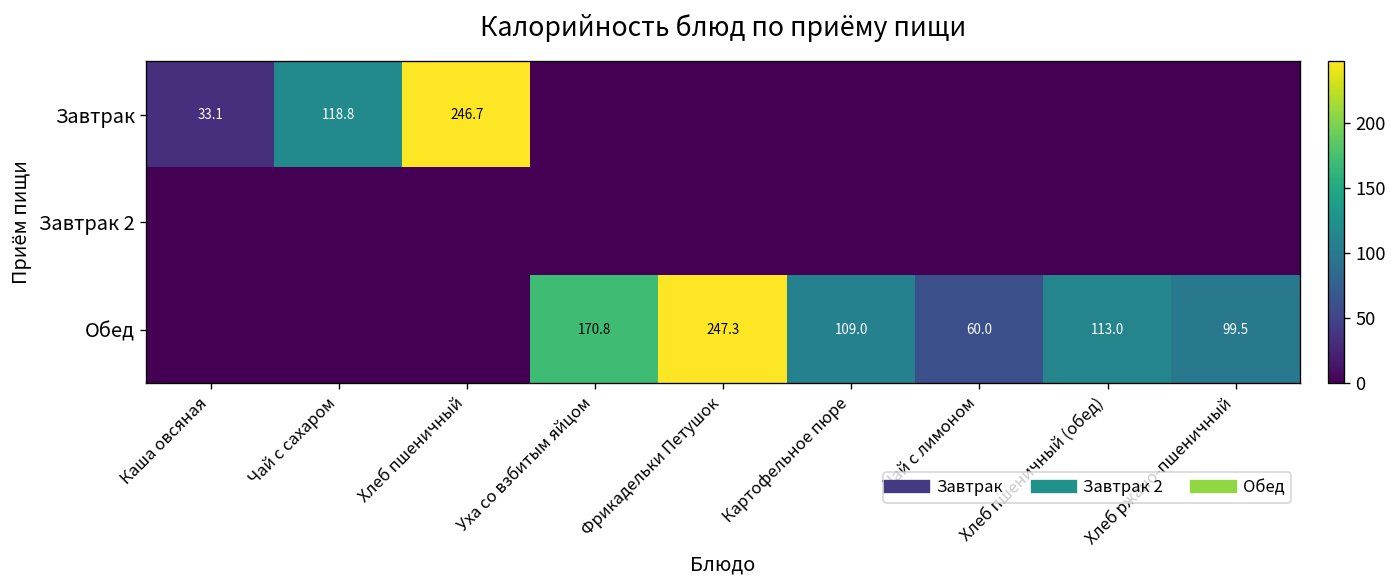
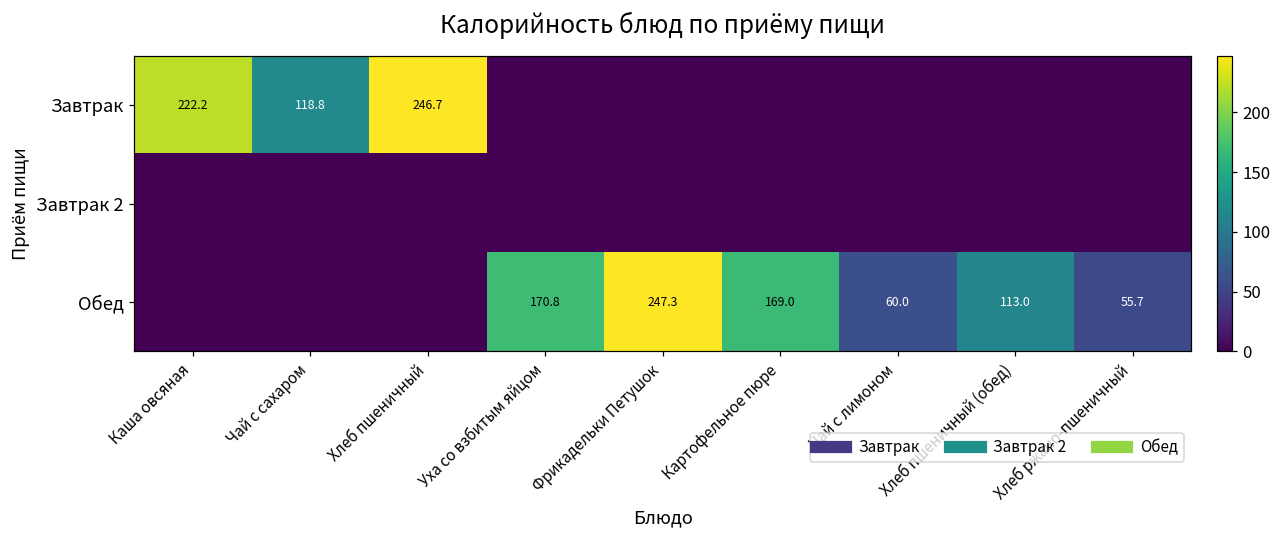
Завтрак, Каша овсяная: 33.1 -> 222.2
Обед, Картофельное пюре: 109.0 -> 169.0
Обед, Хлеб ржано-пшеничный: 99.5 -> 55.7
